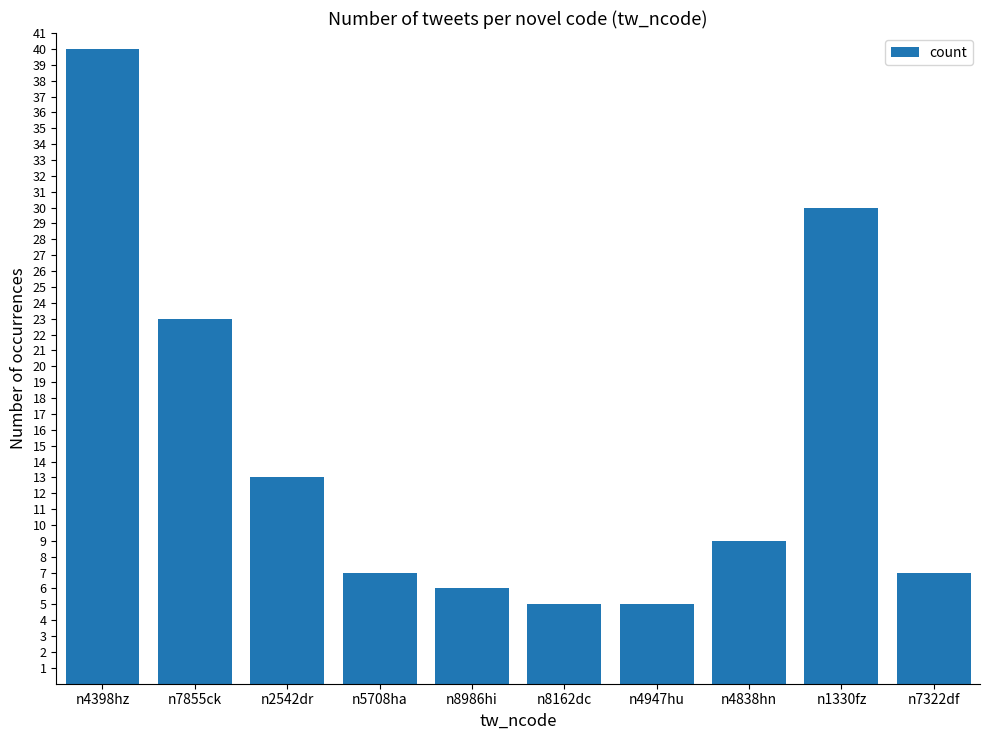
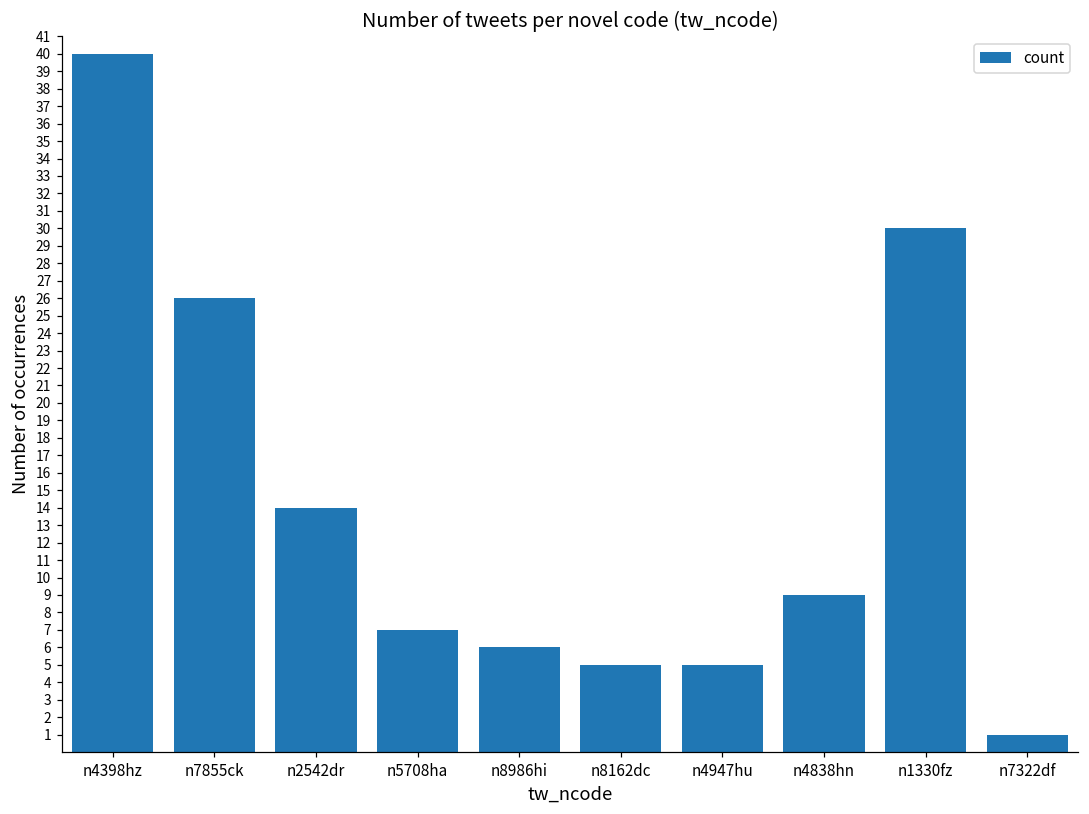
n7855ck: 23 -> 26
n2542dr: 13 -> 14
n7322df: 7 -> 1
